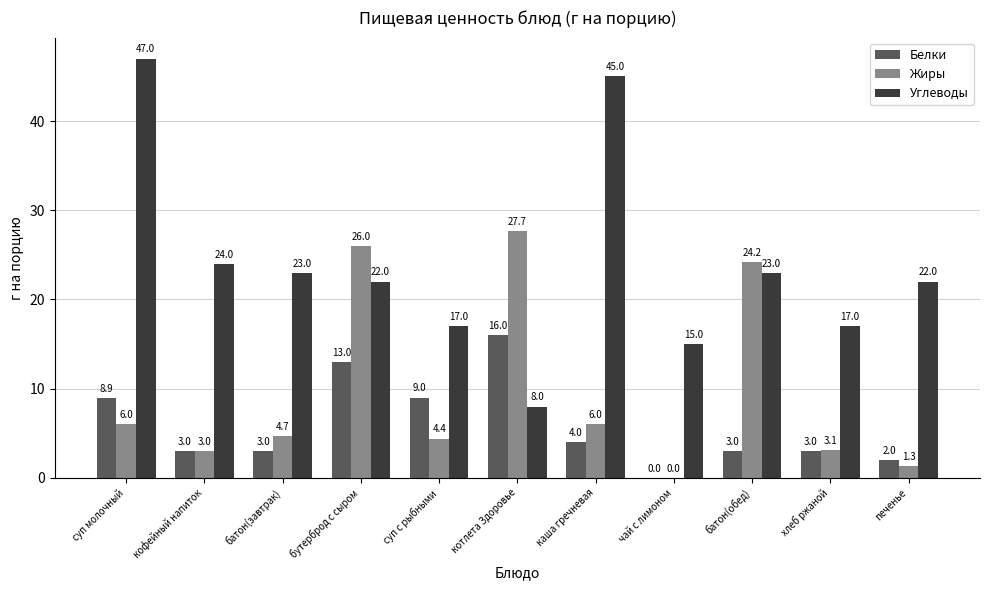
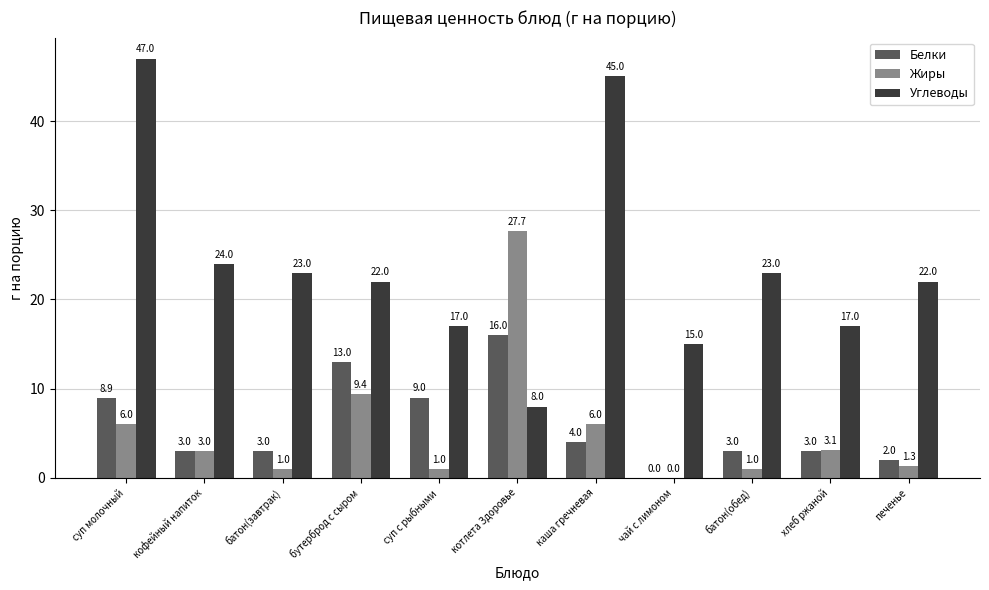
Жиры, батон(завтрак): 4.7 -> 1.0
Жиры, бутерброд с сыром: 26.0 -> 9.4
Жиры, суп с рыбными: 4.4 -> 1.0
Жиры, батон(обед): 24.2 -> 1.0
